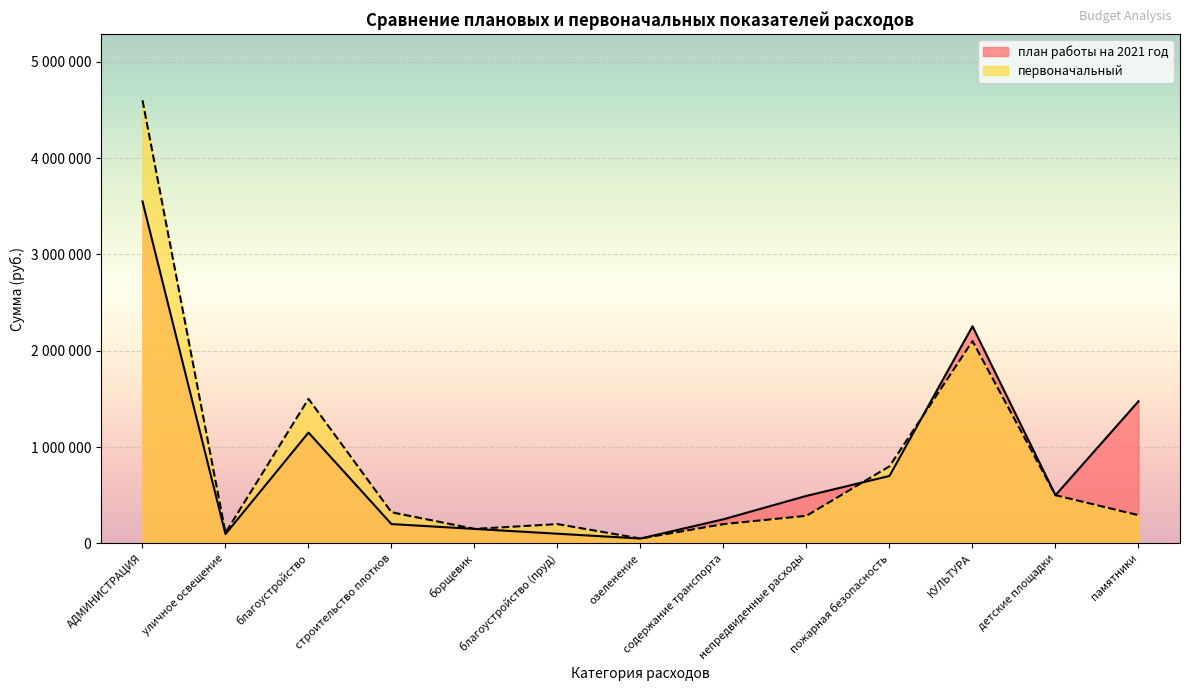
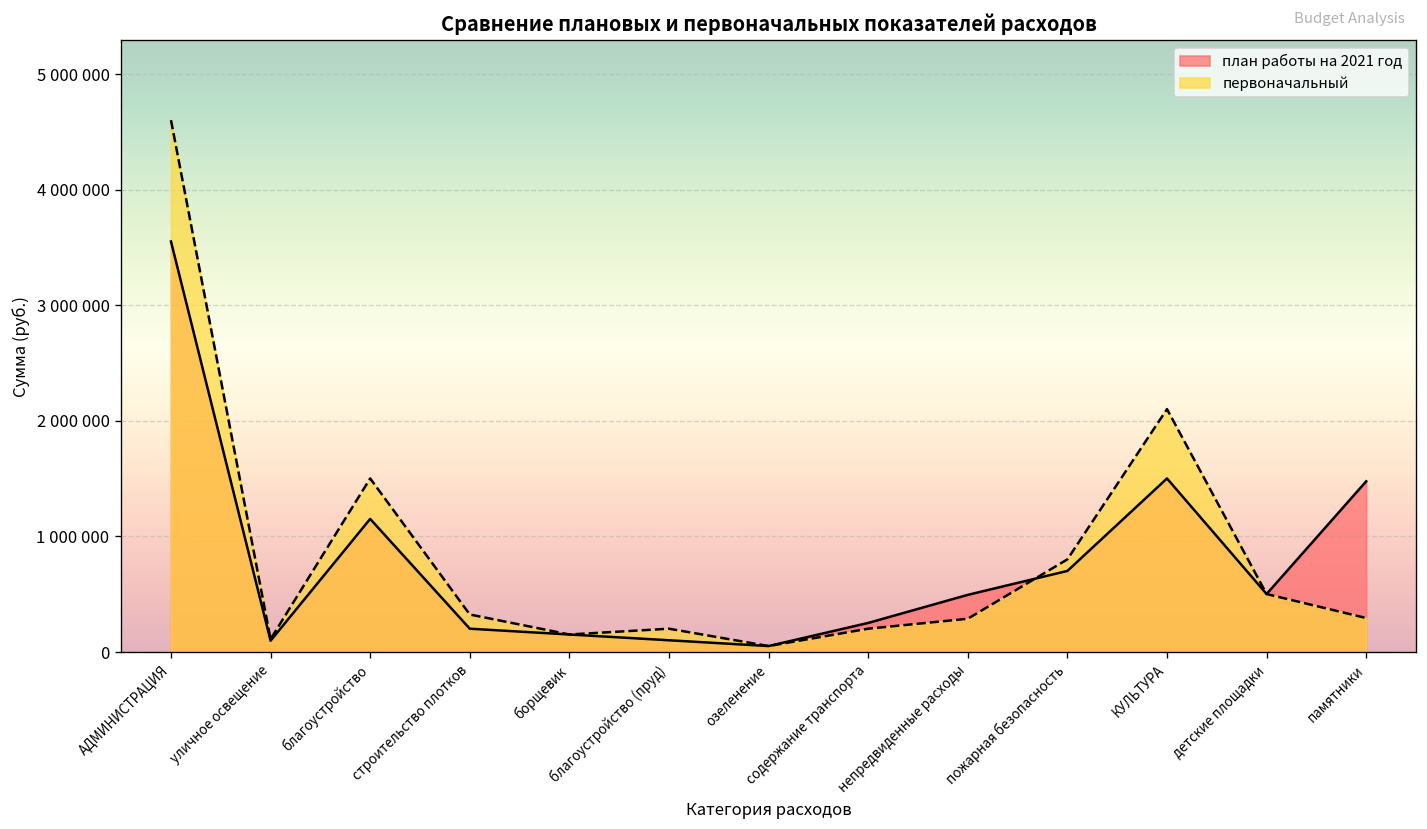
план работы на 2021 год, КУЛЬТУРА: 2300000 -> 1500000
